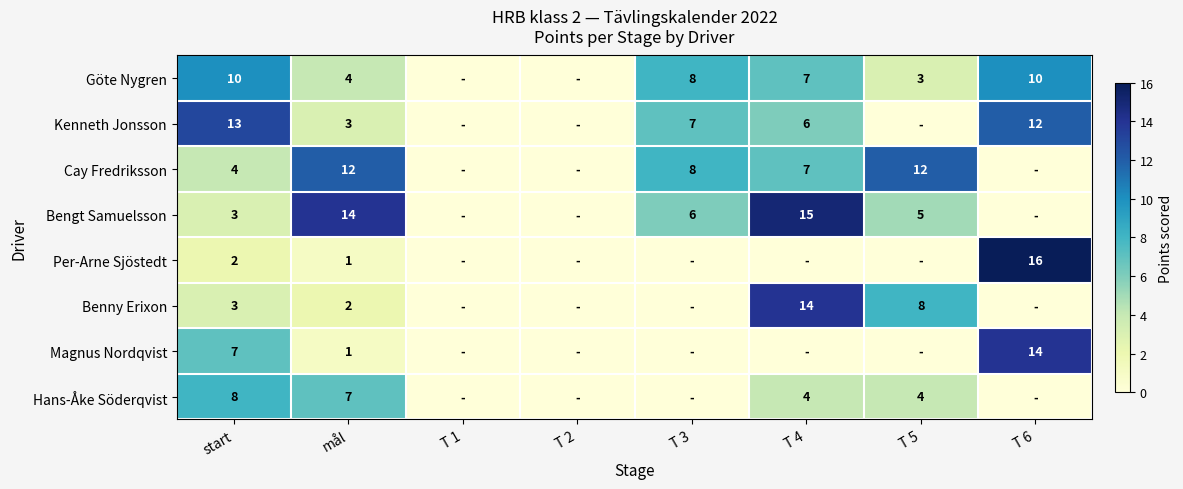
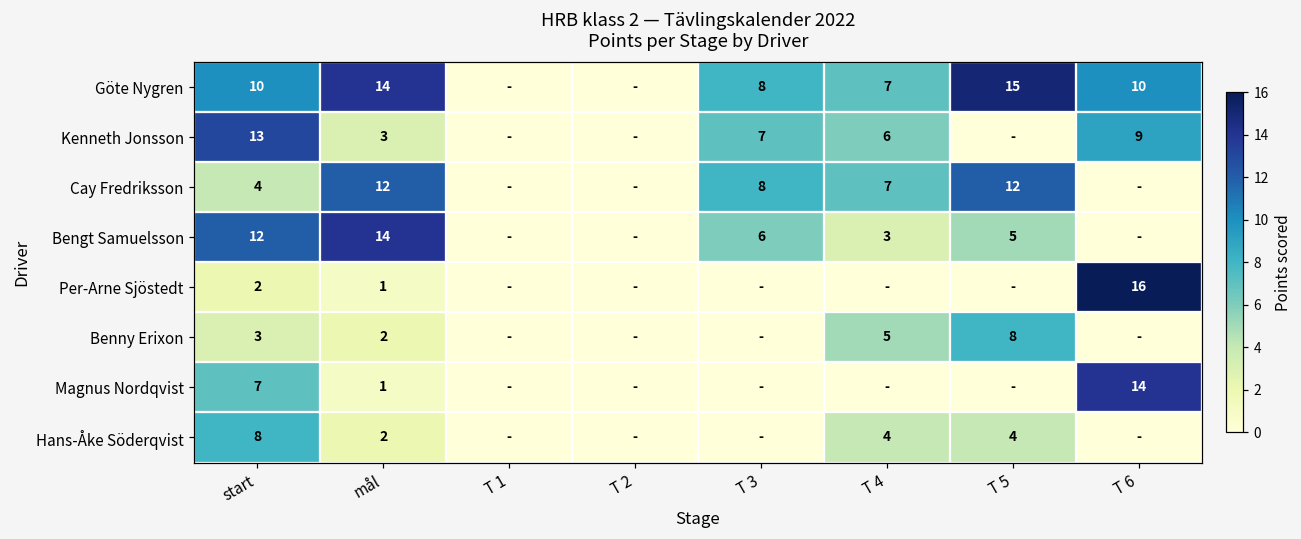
Göte Nygren, mål: 4 -> 14
Göte Nygren, T 5: 3 -> 15
Kenneth Jonsson, T 6: 12 -> 9
Bengt Samuelsson, start: 3 -> 12
Bengt Samuelsson, T 4: 15 -> 3
Benny Erixon, T 4: 14 -> 5
Hans-Åke Söderqvist, mål: 7 -> 2
